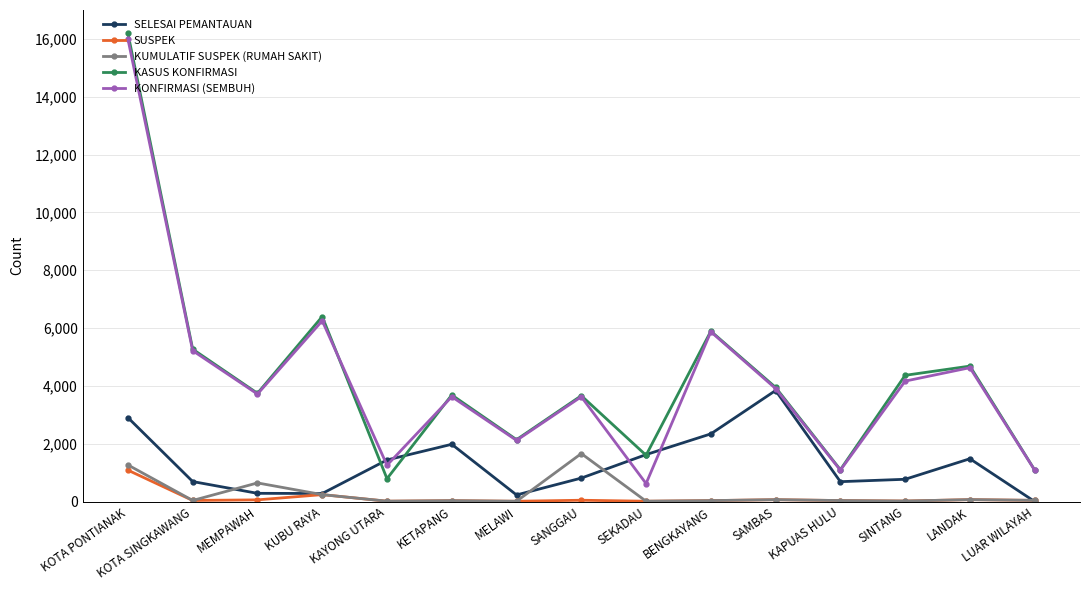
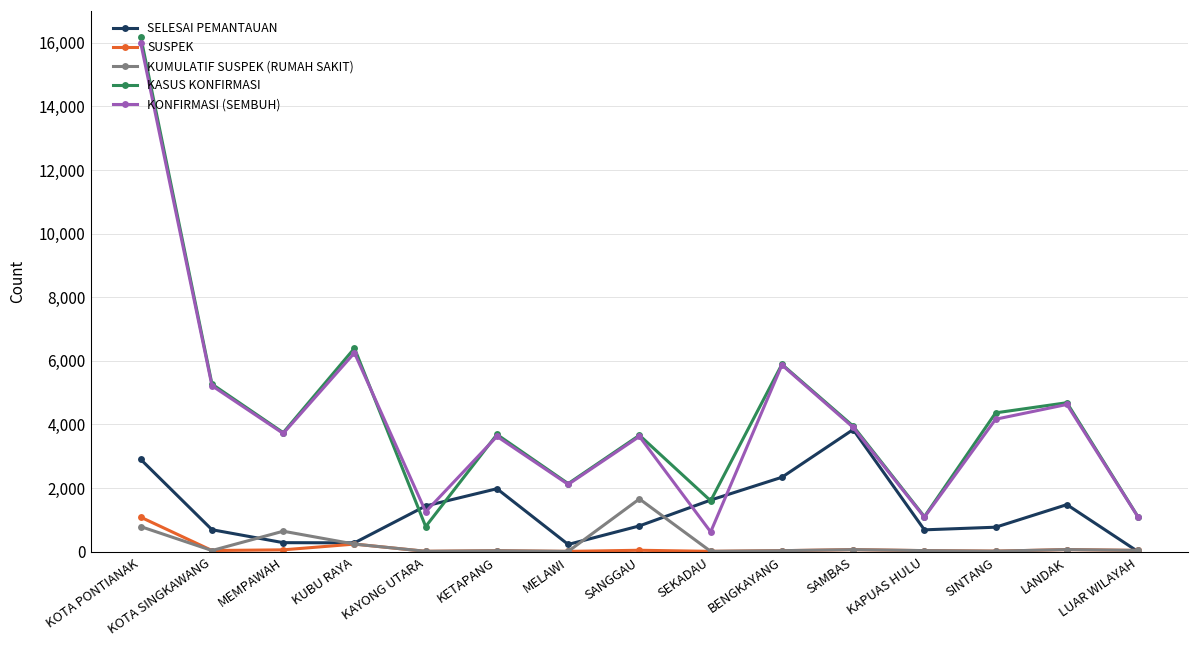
KUMULATIF SUSPEK (RUMAH SAKIT), KOTA PONTIANAK: 1,300 -> 800
